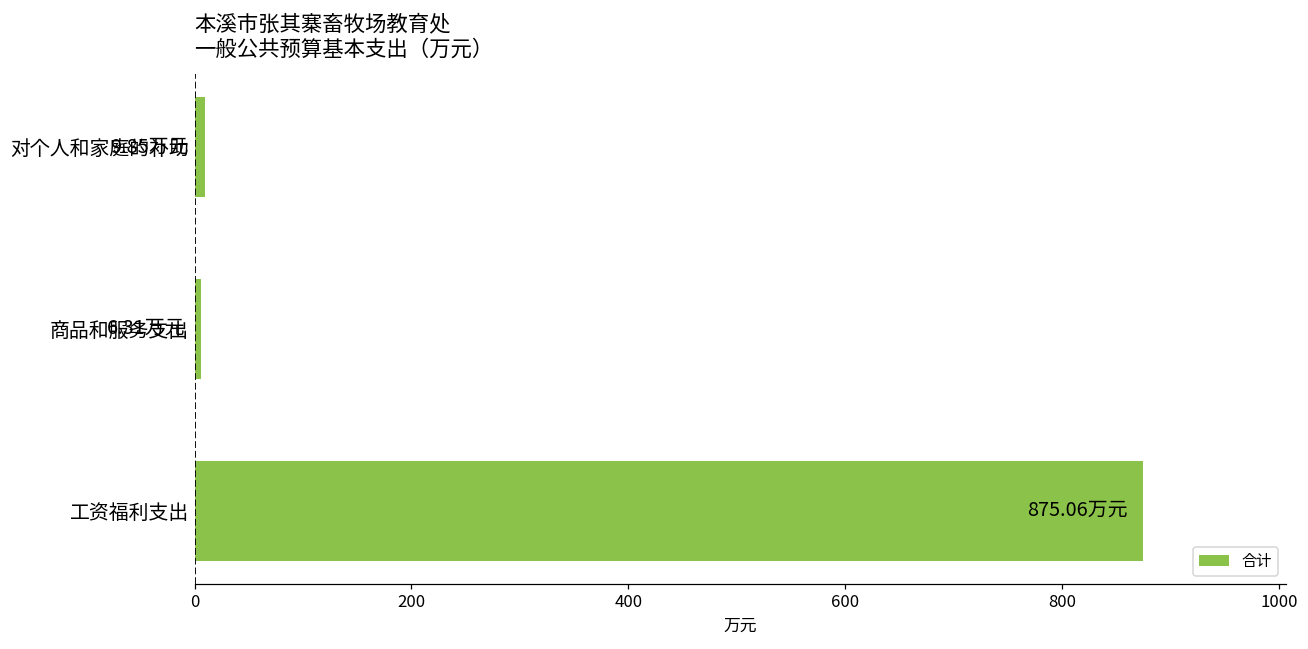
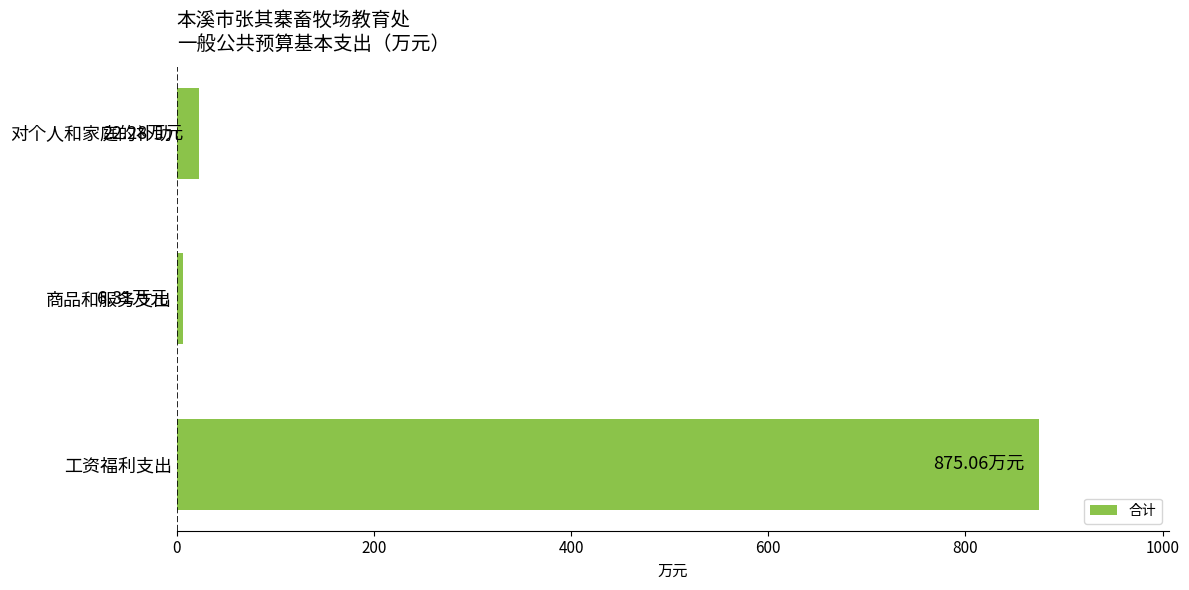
对个人和家庭的补助: 9.85 -> 22.28
